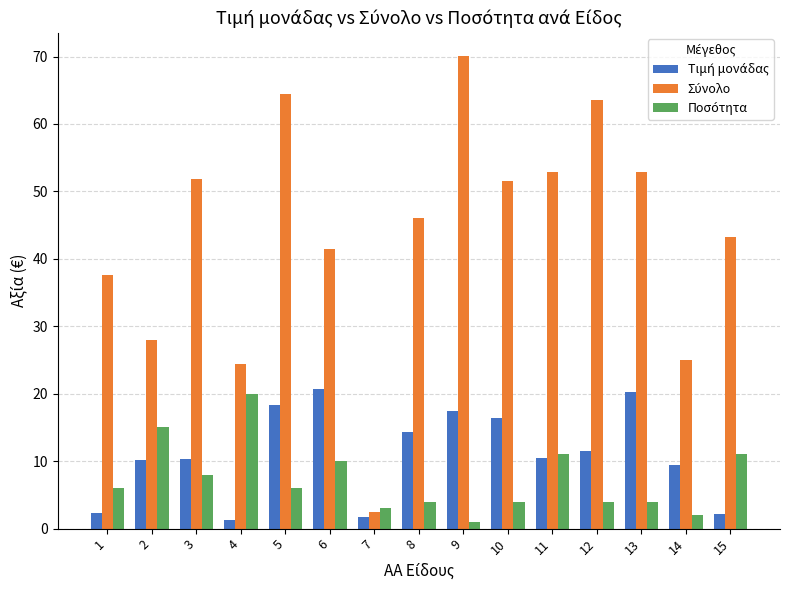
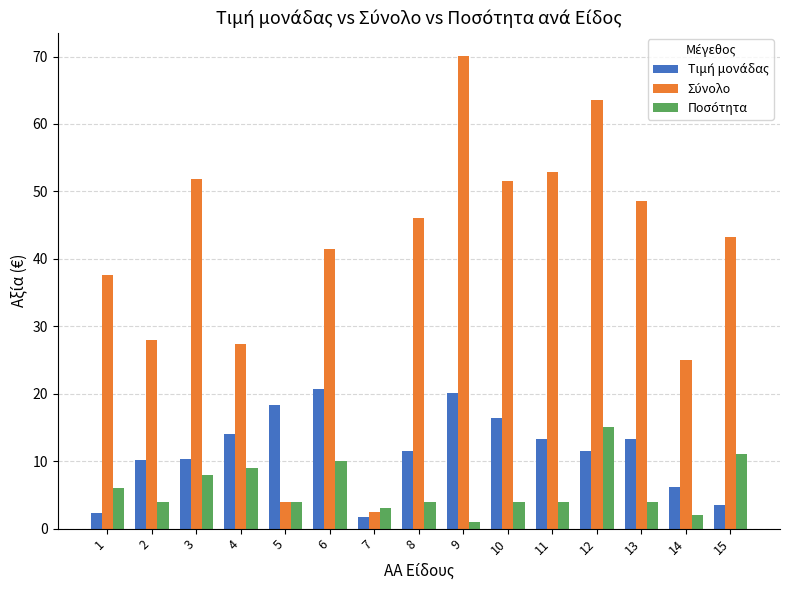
Ποσότητα, 2: 15 -> 4
Τιμή μονάδας, 4: 1 -> 14
Σύνολο, 4: 24 -> 27
Ποσότητα, 4: 20 -> 9
Σύνολο, 5: 64 -> 4
Ποσότητα, 5: 6 -> 4
Τιμή μονάδας, 8: 14 -> 12
Τιμή μονάδας, 9: 18 -> 20
Τιμή μονάδας, 11: 11 -> 13
Ποσότητα, 11: 11 -> 4
Ποσότητα, 12: 4 -> 15
Τιμή μονάδας, 13: 20 -> 13
Σύνολο, 13: 53 -> 49
Τιμή μονάδας, 14: 10 -> 6
Τιμή μονάδας, 15: 2 -> 4
